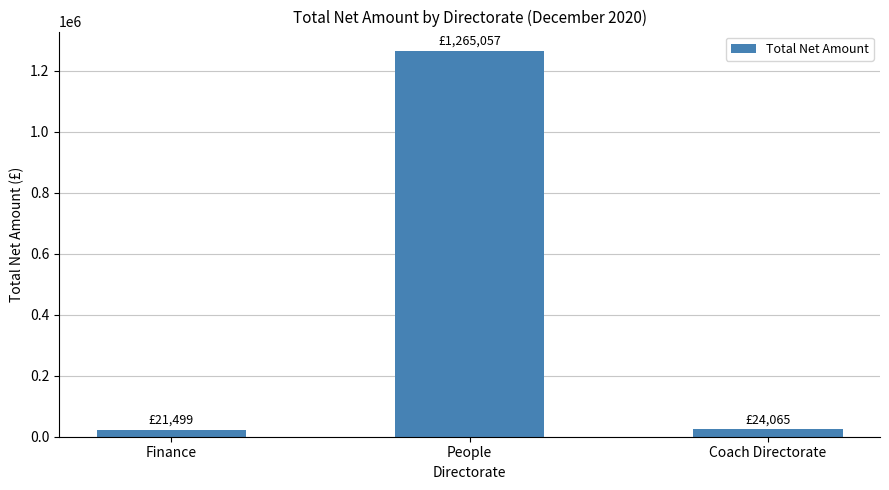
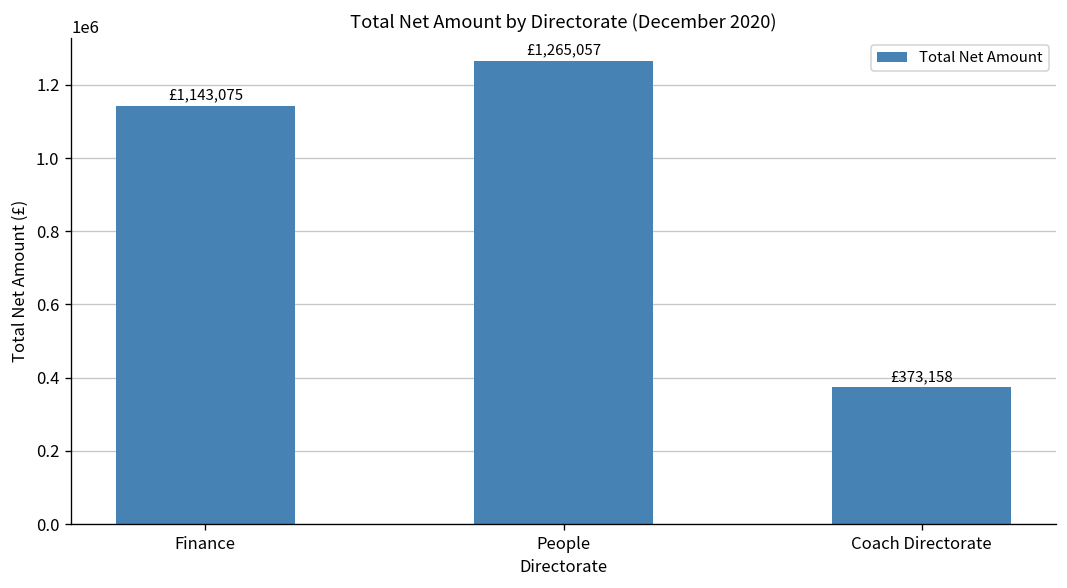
Finance: £21,499 -> £1,143,075
Coach Directorate: £24,065 -> £373,158
